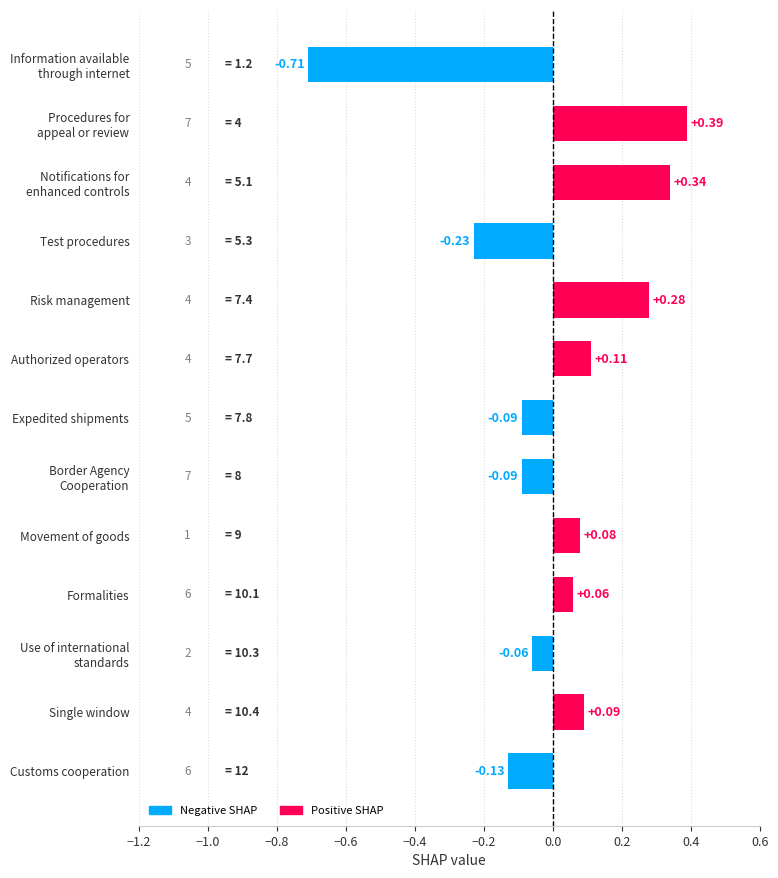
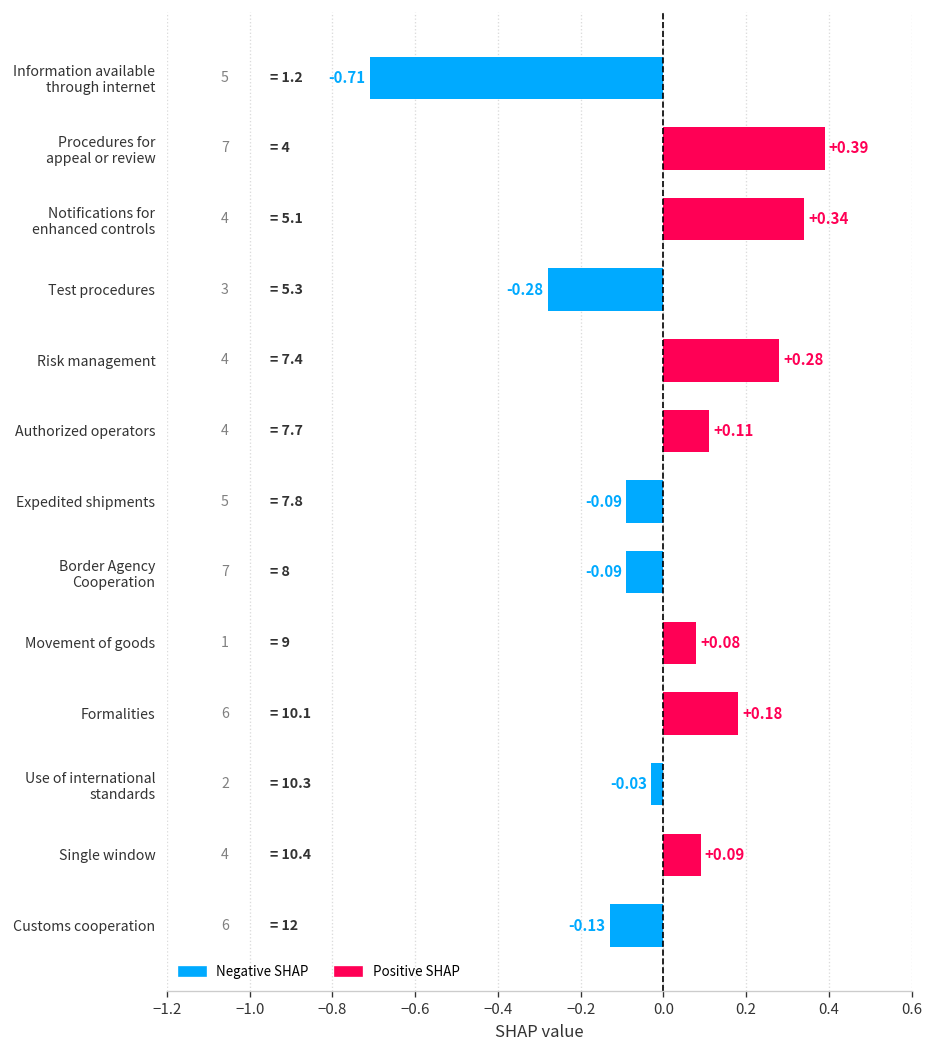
Test procedures: -0.23 -> -0.28
Formalities: +0.06 -> +0.18
Use of international standards: -0.06 -> -0.03
